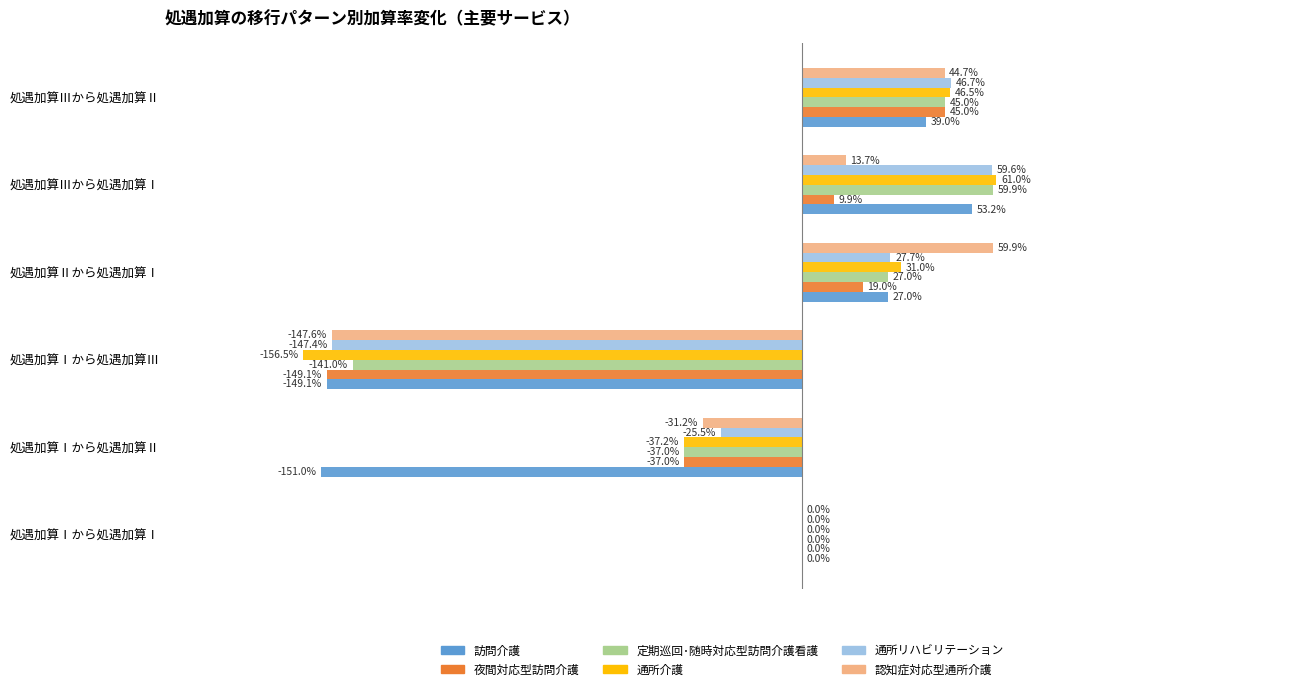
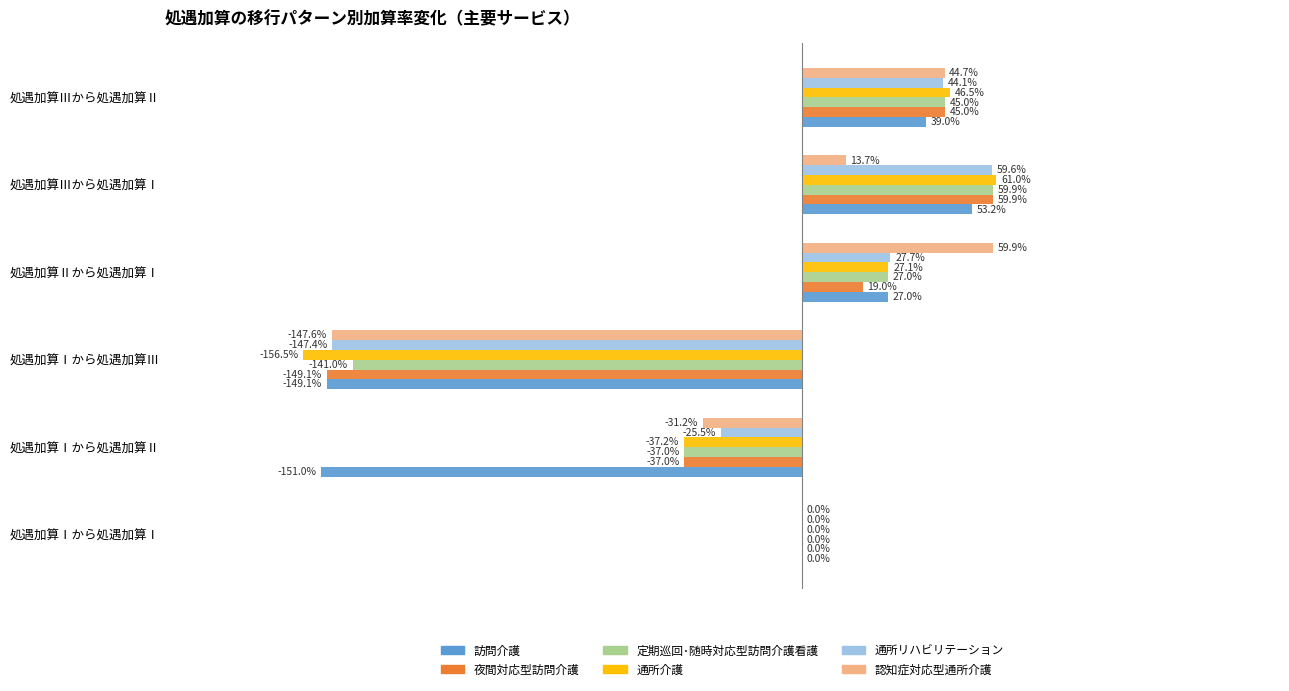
通所リハビリテーション, 処遇加算Ⅲから処遇加算Ⅱ: 46.7% -> 44.1%
夜間対応型訪問介護, 処遇加算Ⅲから処遇加算Ⅰ: 9.9% -> 59.9%
通所介護, 処遇加算Ⅱから処遇加算Ⅰ: 31.0% -> 27.1%
